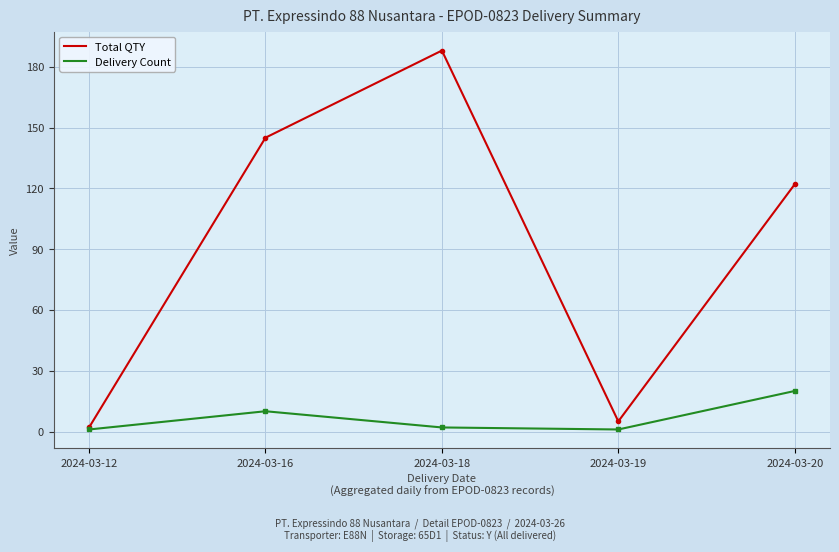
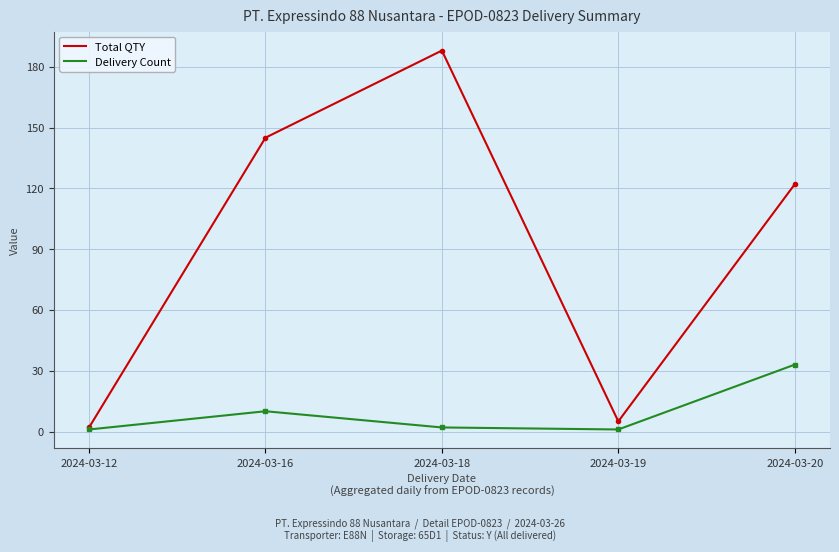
Delivery Count, 2024-03-20: 20 -> 33
